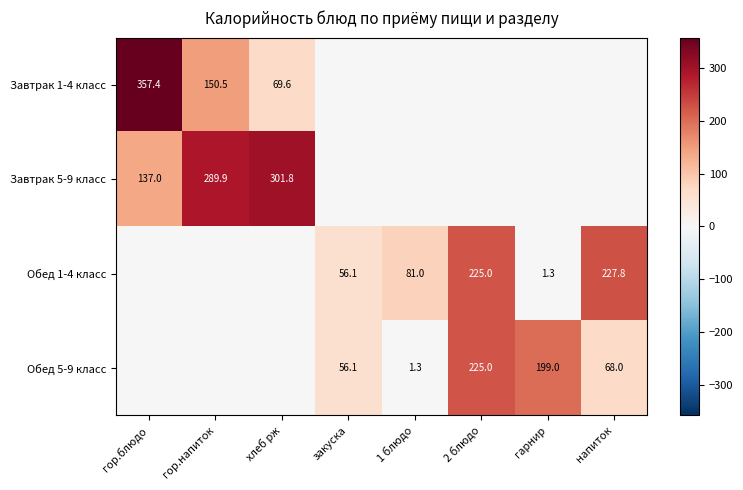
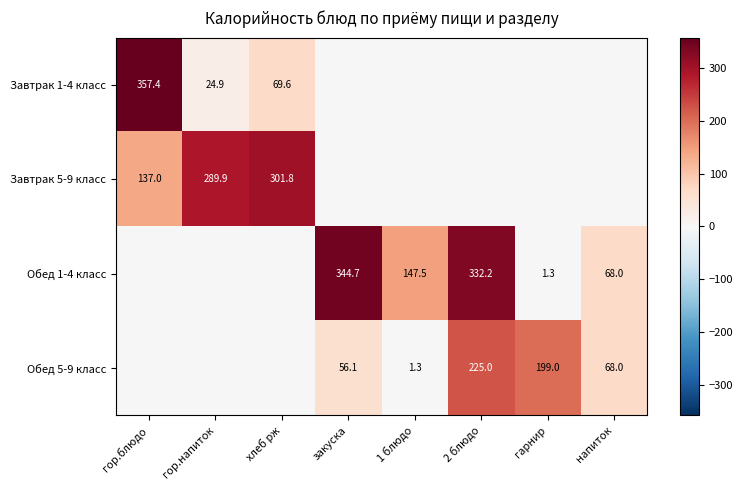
Завтрак 1-4 класс, гор.напиток: 150.5 -> 24.9
Обед 1-4 класс, закуска: 56.1 -> 344.7
Обед 1-4 класс, 1 блюдо: 81.0 -> 147.5
Обед 1-4 класс, 2 блюдо: 225.0 -> 332.2
Обед 1-4 класс, напиток: 227.8 -> 68.0
